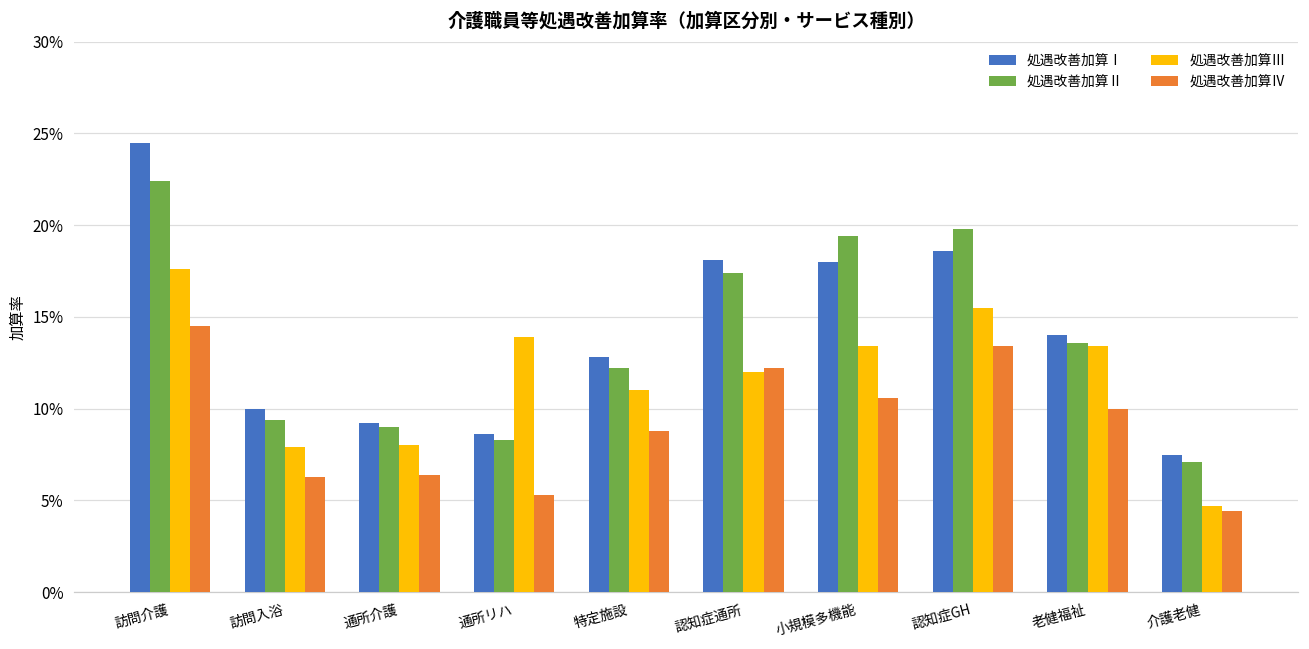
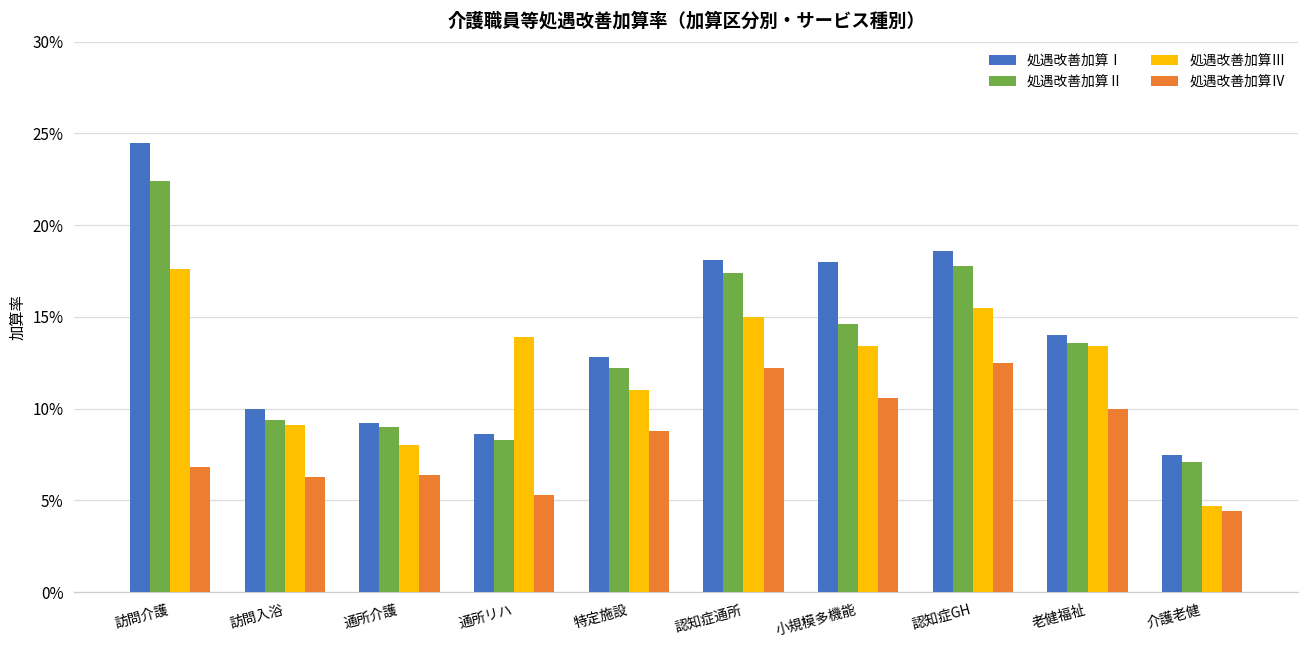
処遇改善加算Ⅳ, 訪問介護: 14.5% -> 6.8%
処遇改善加算Ⅲ, 訪問入浴: 7.9% -> 9.1%
処遇改善加算Ⅲ, 認知症通所: 12.0% -> 15.0%
処遇改善加算Ⅱ, 小規模多機能: 19.4% -> 14.6%
処遇改善加算Ⅱ, 認知症GH: 19.8% -> 17.8%
処遇改善加算Ⅳ, 認知症GH: 13.4% -> 12.5%
